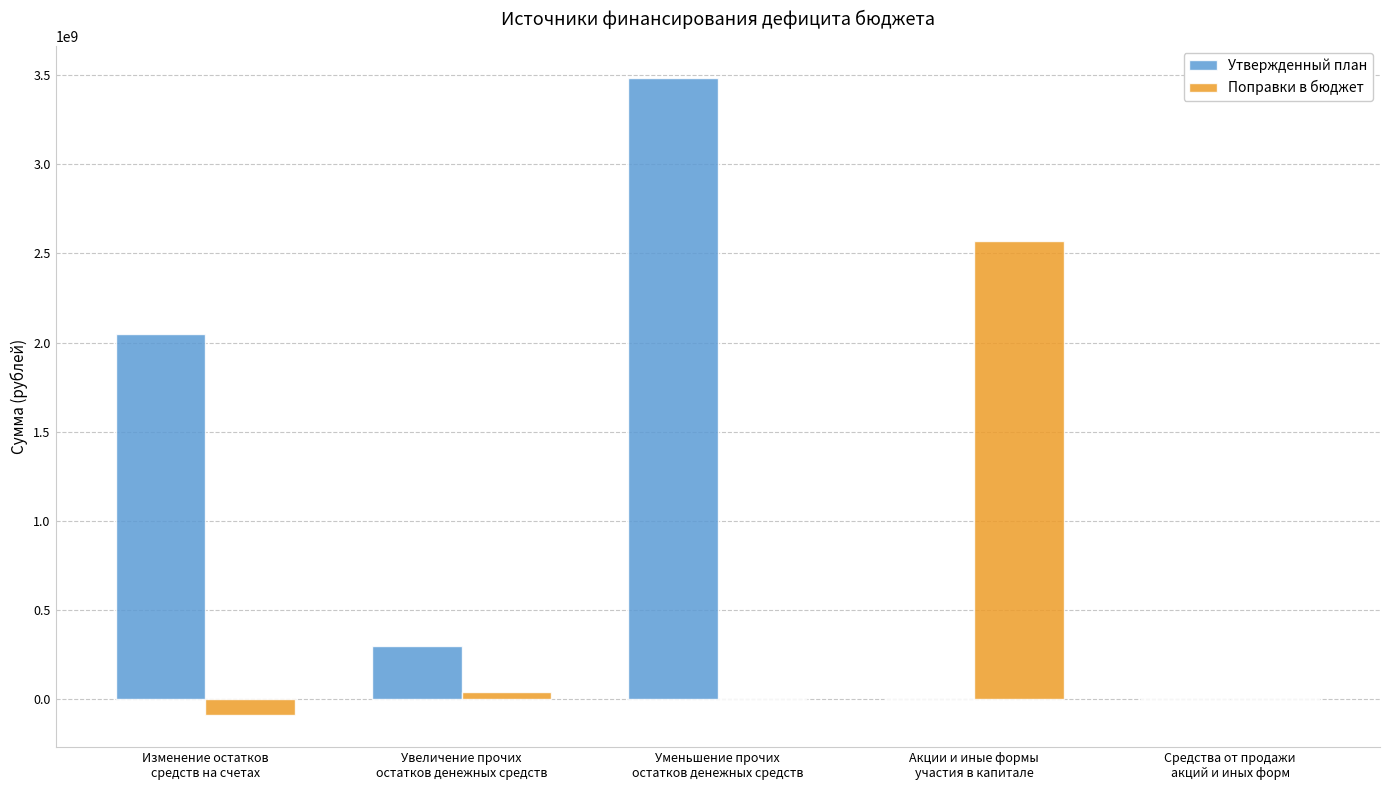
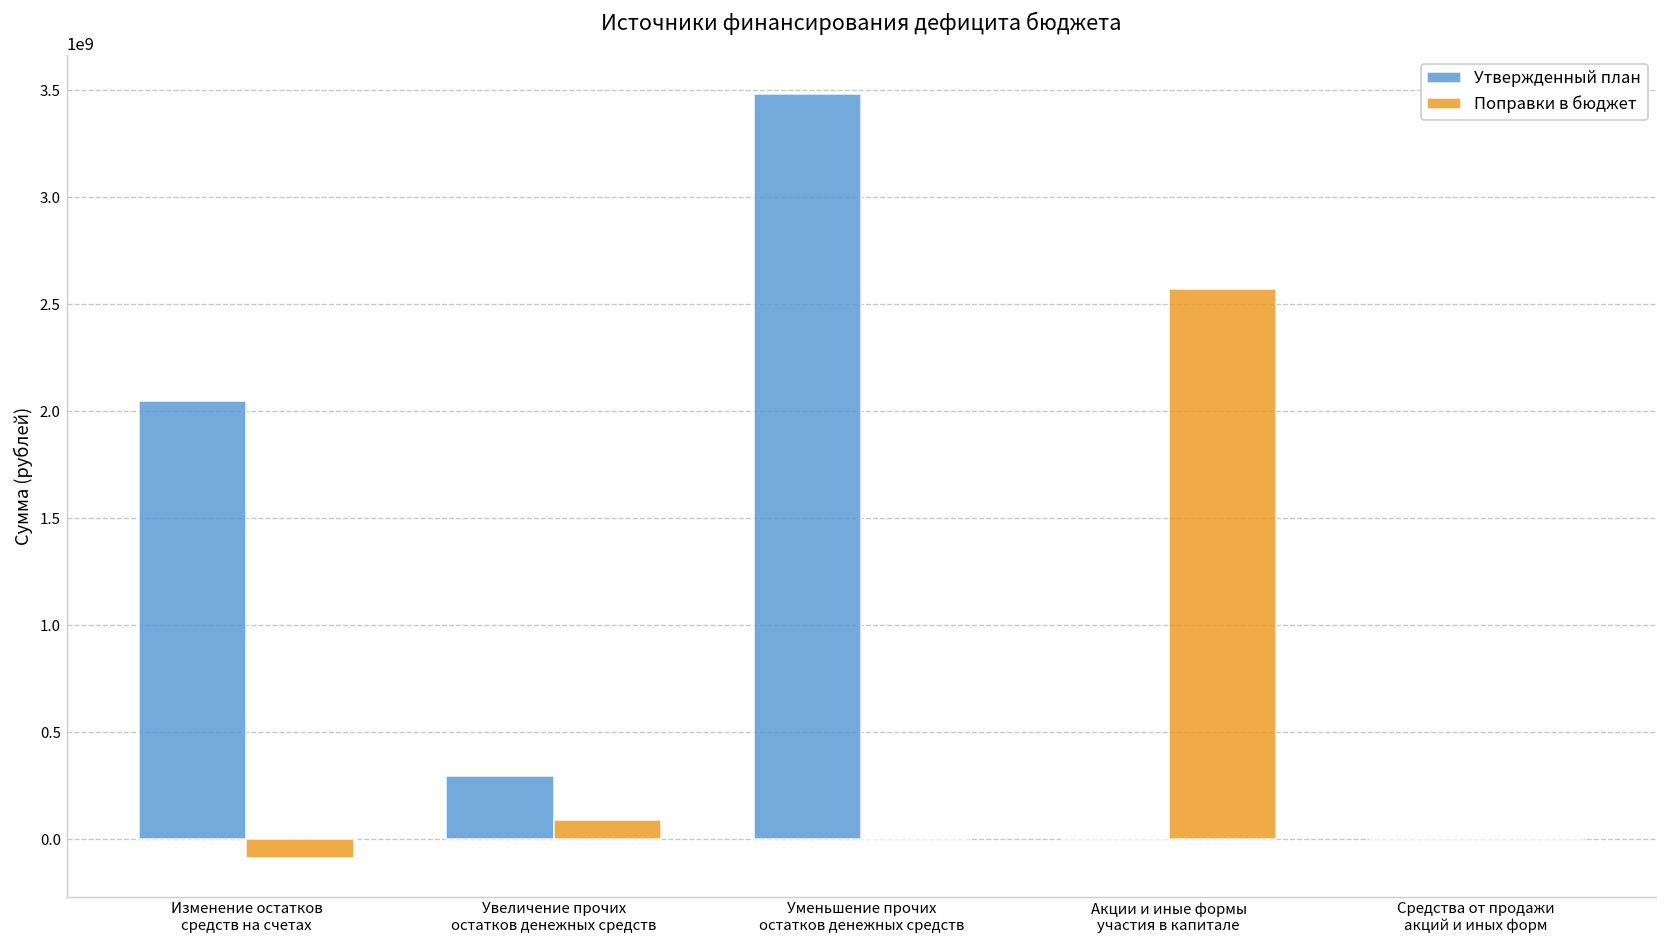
Поправки в бюджет, Увеличение прочих остатков денежных средств: 40000000 -> 90000000
